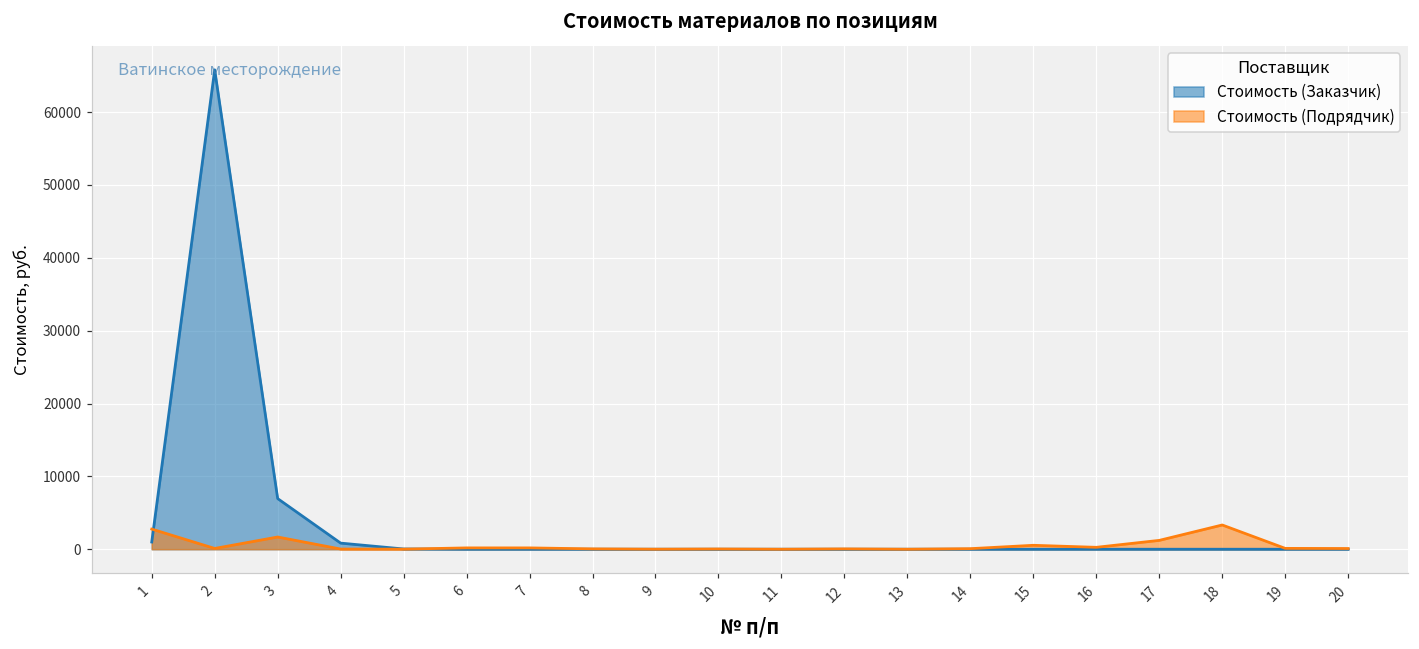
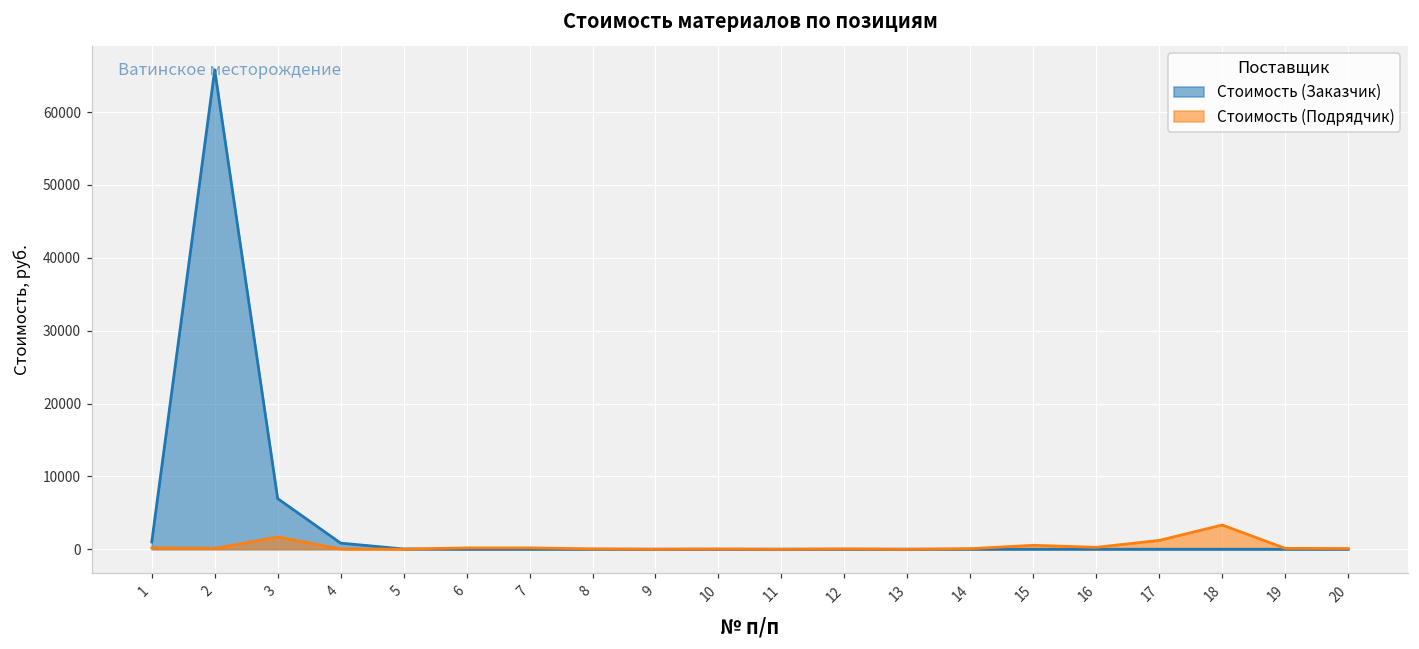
Стоимость (Подрядчик), 1: 3000 -> 0
